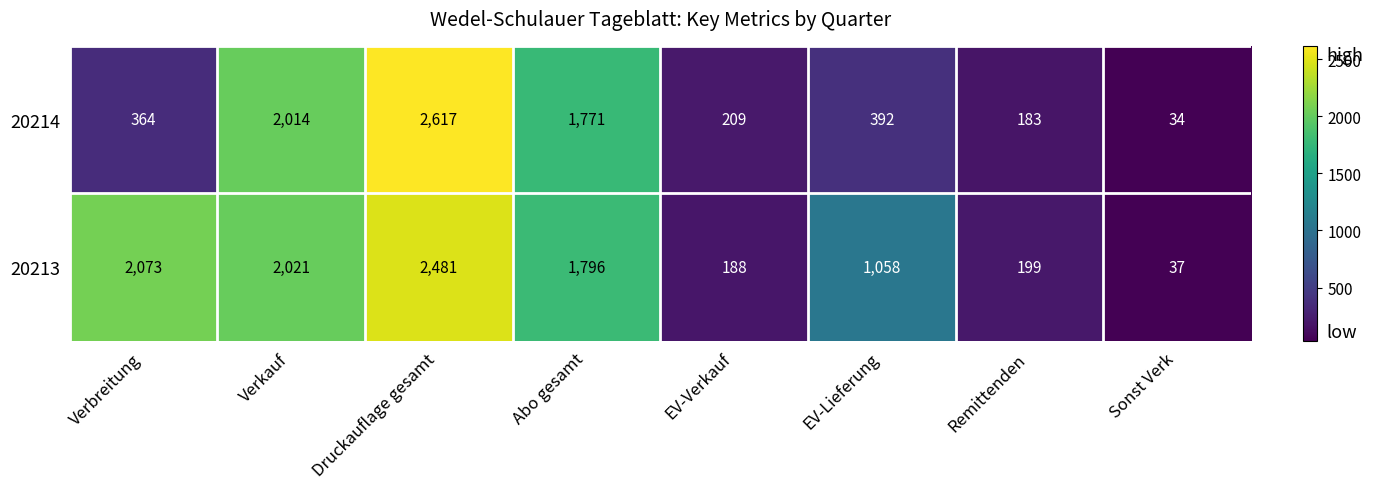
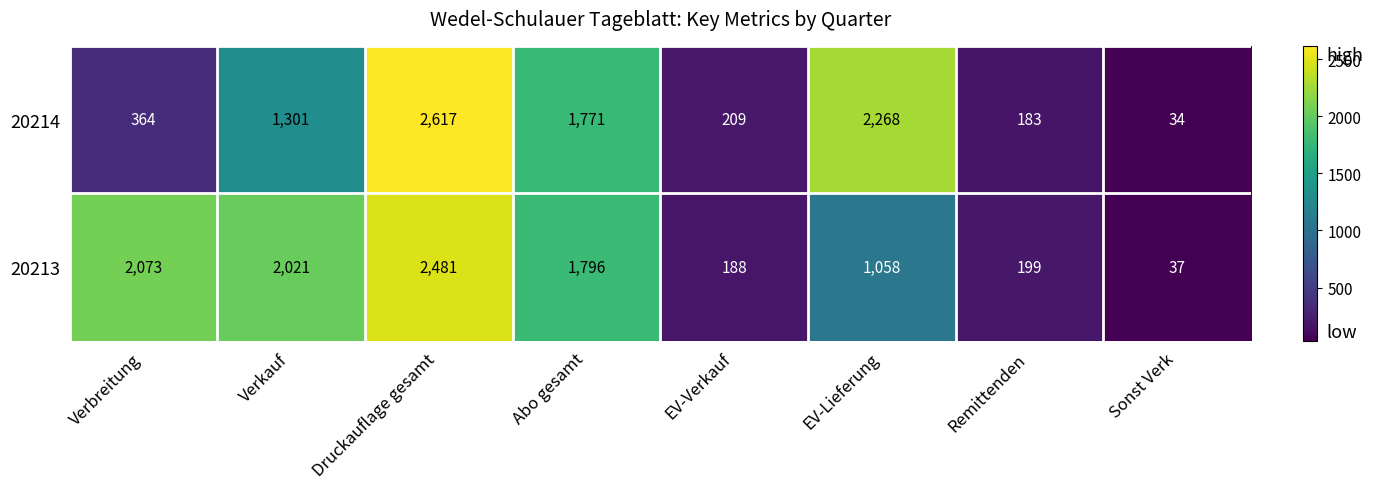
20214, Verkauf: 2,014 -> 1,301
20214, EV-Lieferung: 392 -> 2,268
